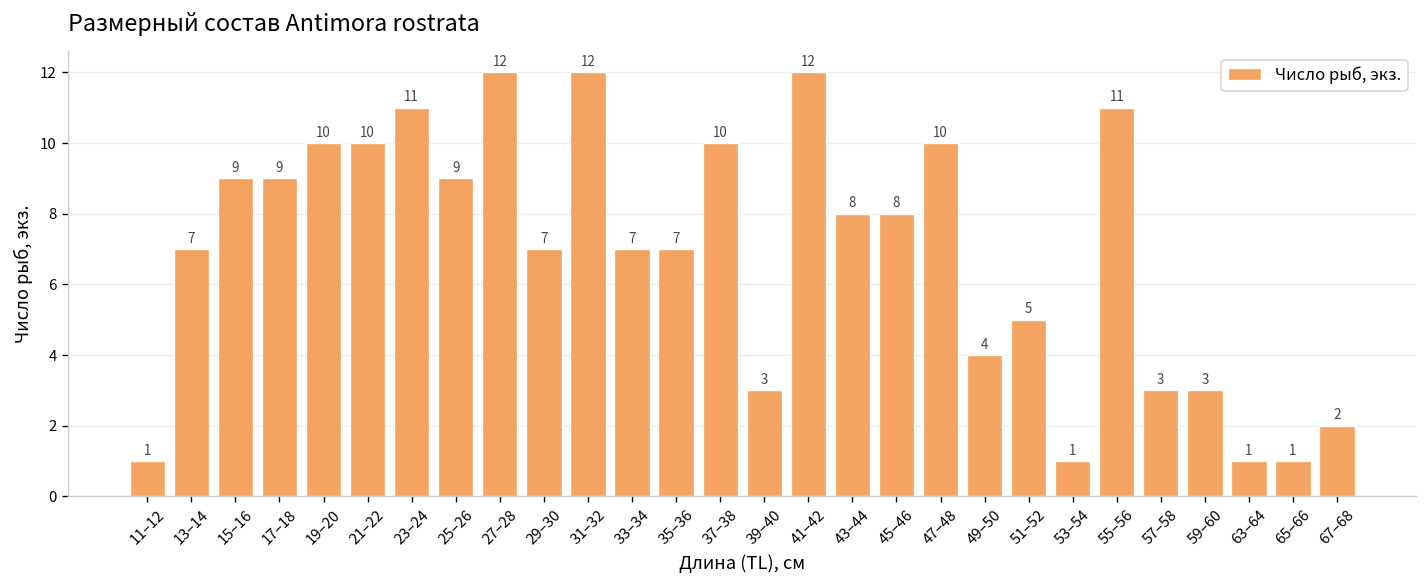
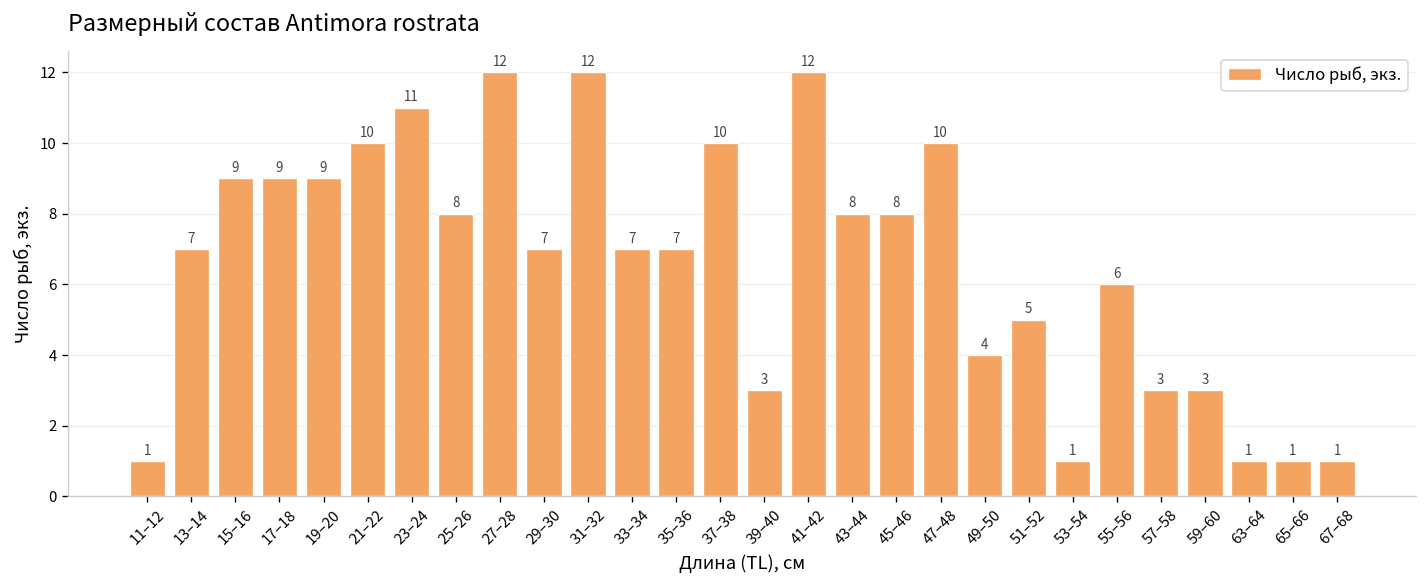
19–20: 10 -> 9
25–26: 9 -> 8
55–56: 11 -> 6
67–68: 2 -> 1
